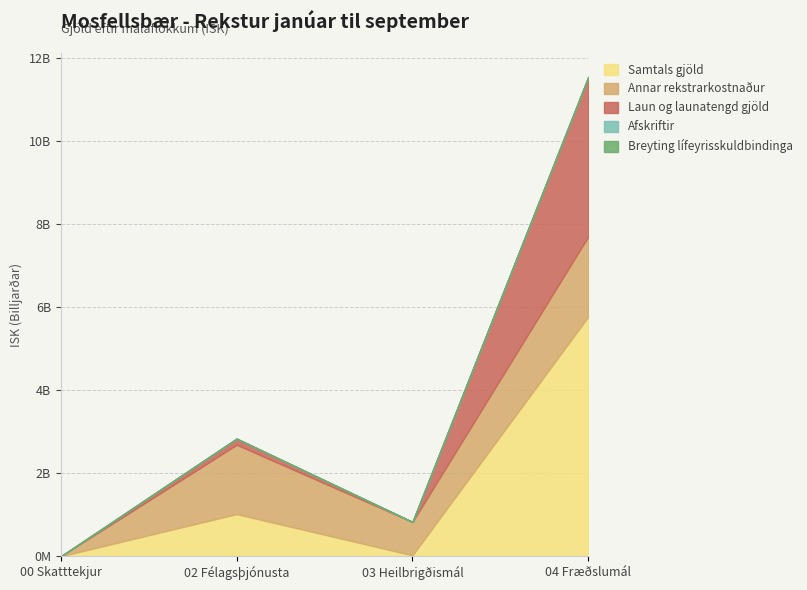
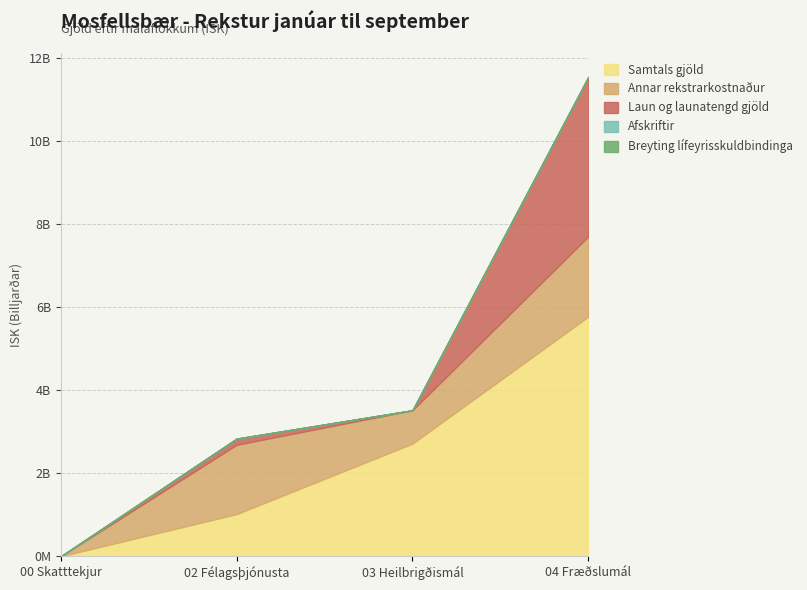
Samtals gjöld, 03 Heilbrigðismál: 0 -> 2700000000
